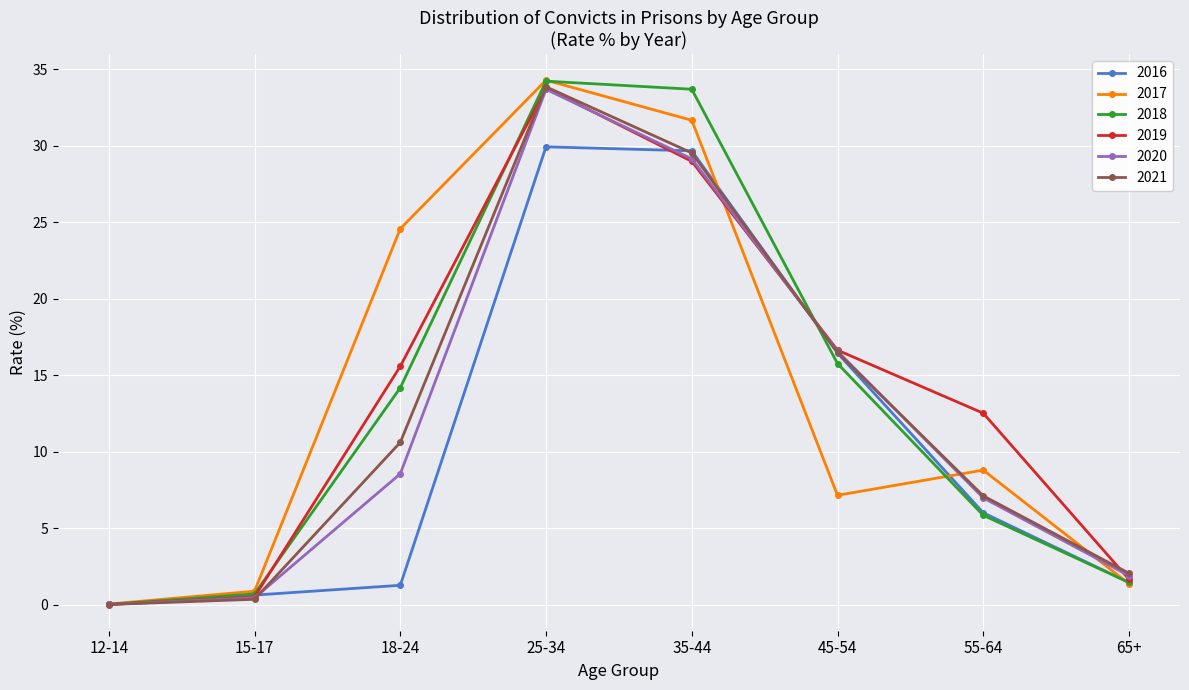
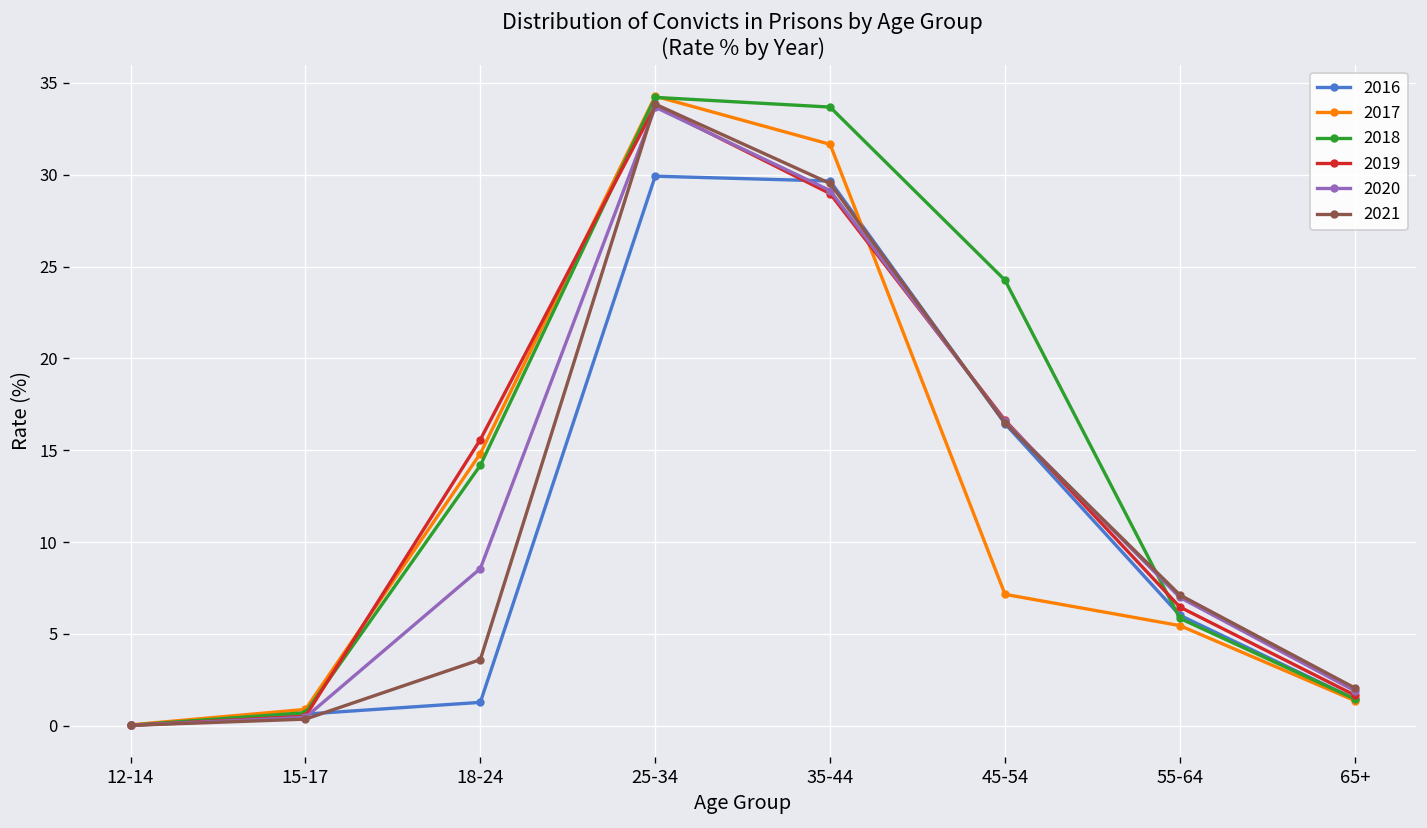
2017, 18-24: 24.6 -> 14.8
2021, 18-24: 10.6 -> 3.6
2018, 45-54: 15.8 -> 24.3
2017, 55-64: 8.8 -> 5.4
2019, 55-64: 12.5 -> 6.5
